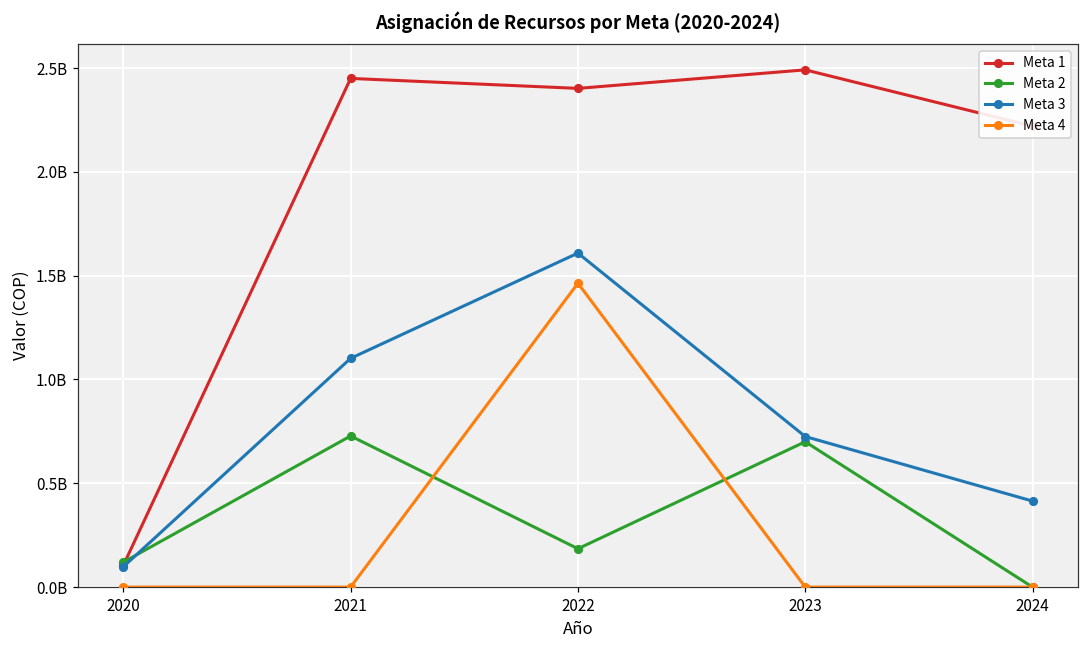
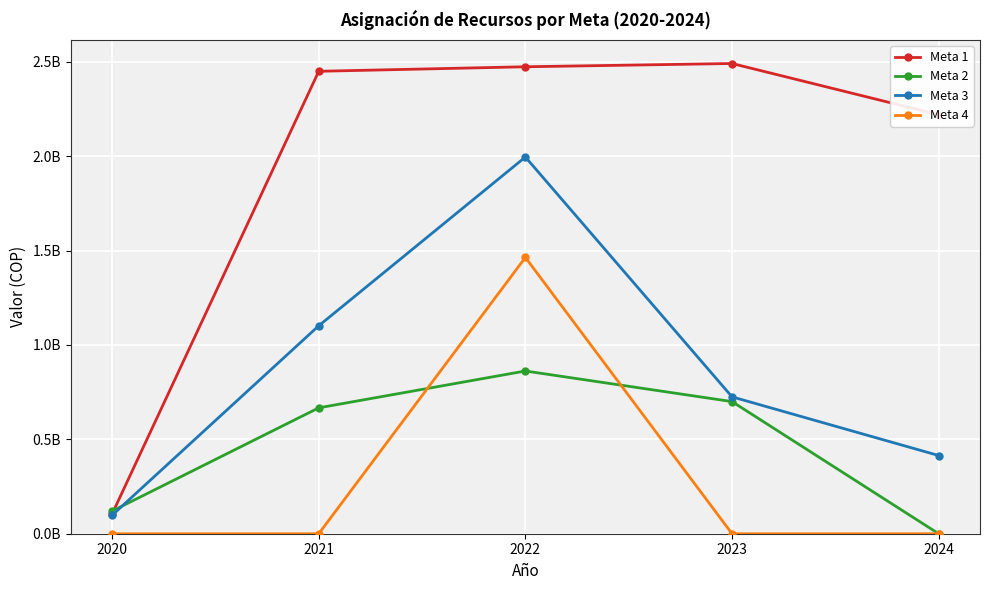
Meta 2, 2021: 730000000 -> 670000000
Meta 1, 2022: 2400000000 -> 2470000000
Meta 2, 2022: 180000000 -> 860000000
Meta 3, 2022: 1610000000 -> 2000000000
